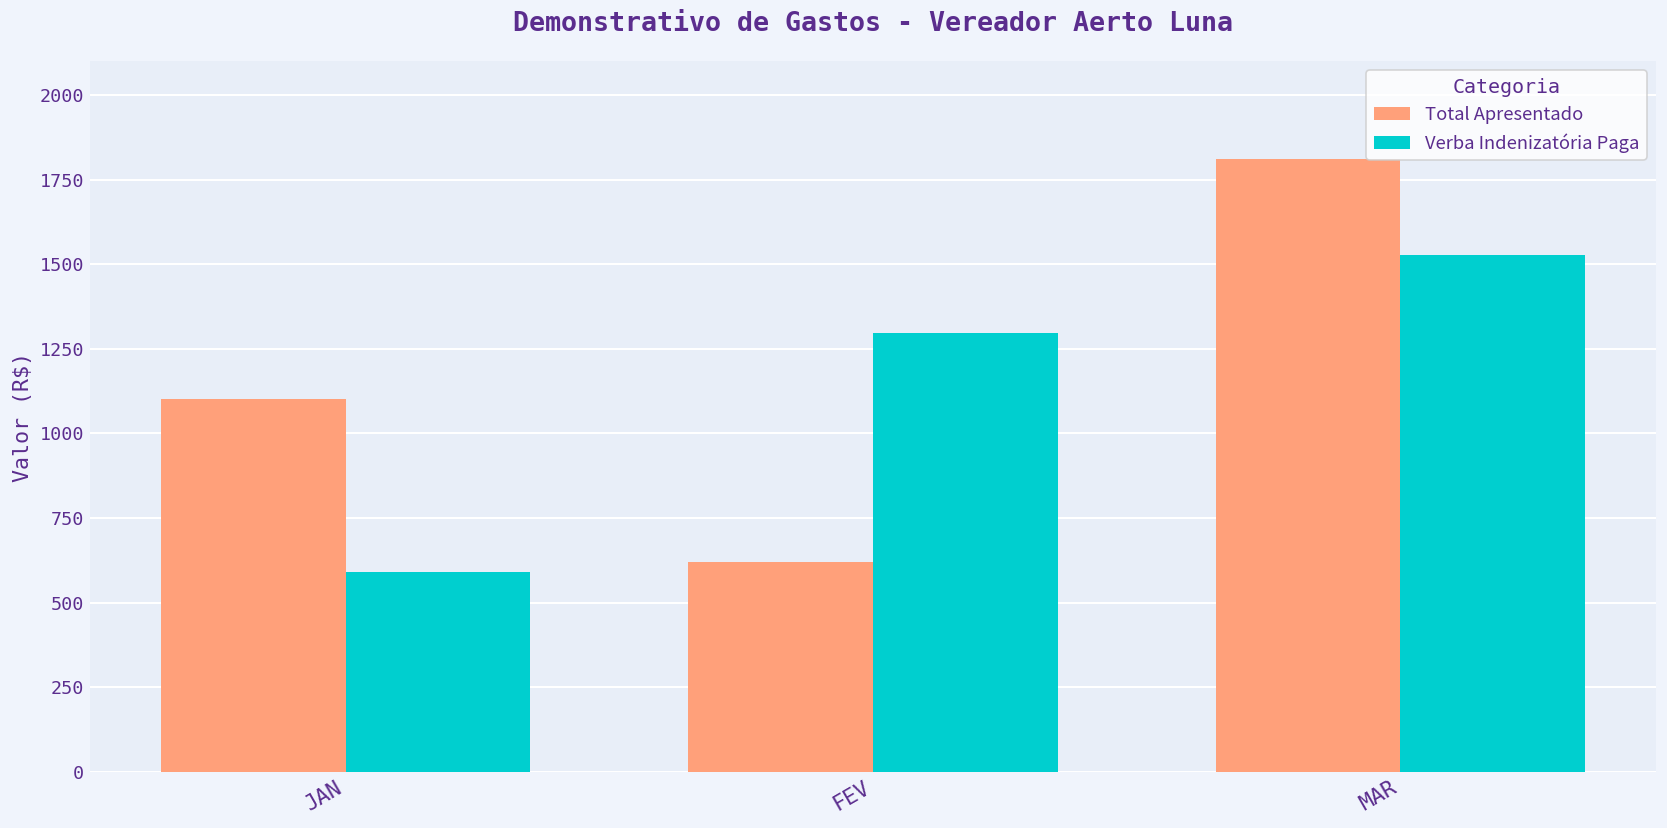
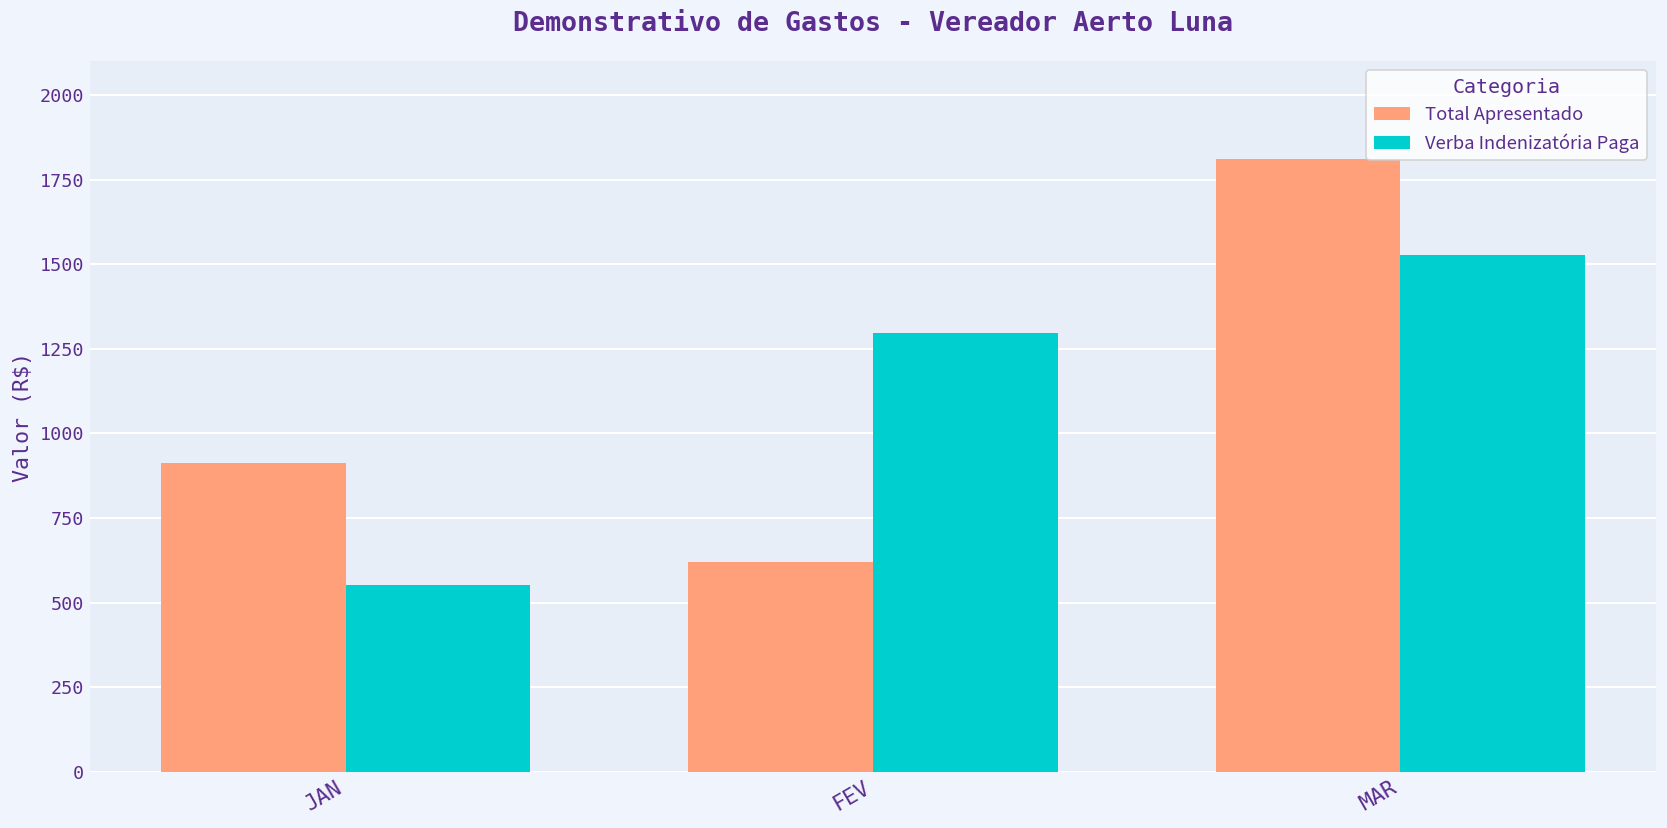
Total Apresentado, JAN: 1100 -> 910
Verba Indenizatória Paga, JAN: 590 -> 550
